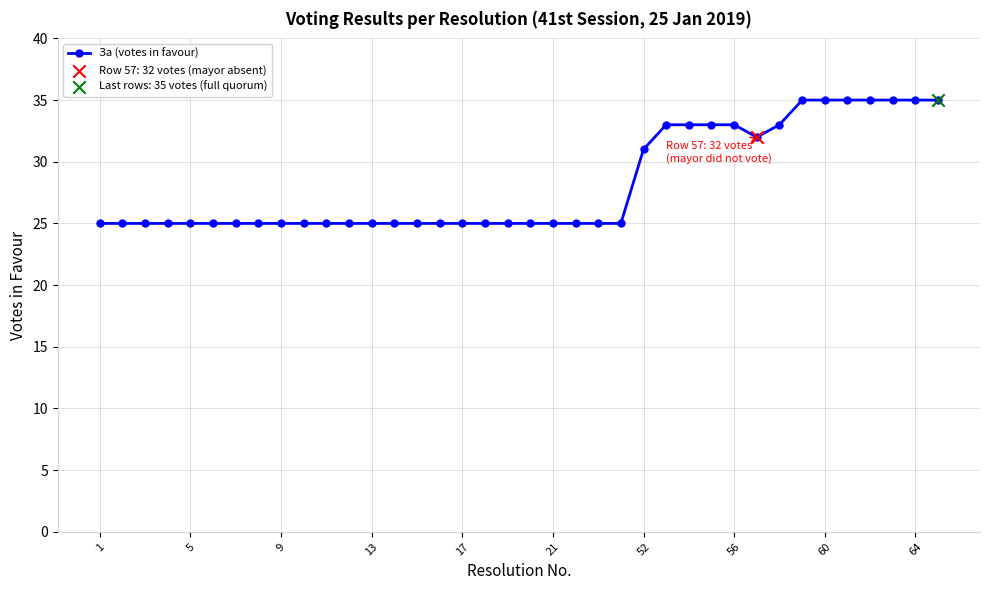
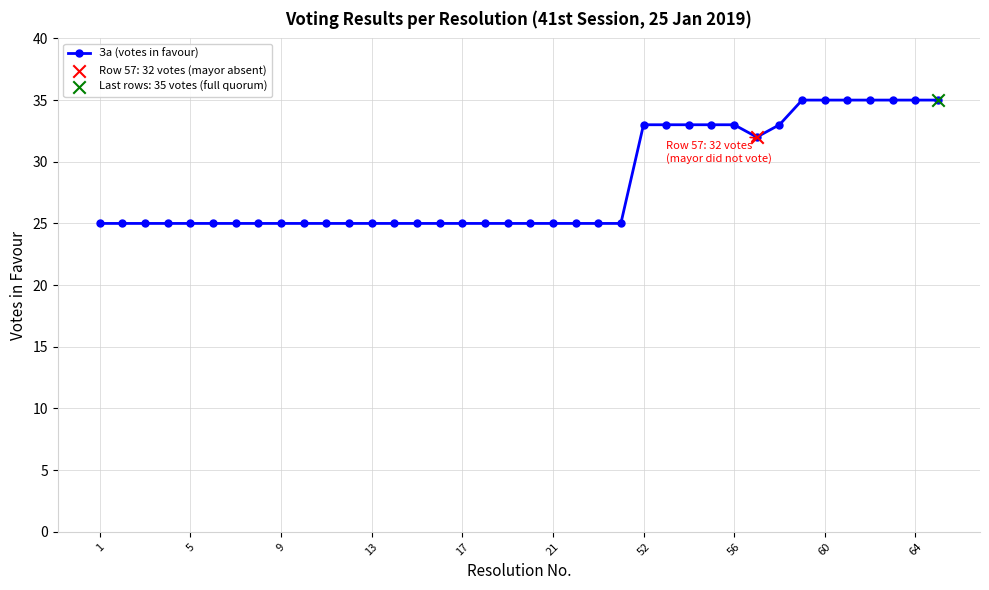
За (votes in favour), 52: 31 -> 33
